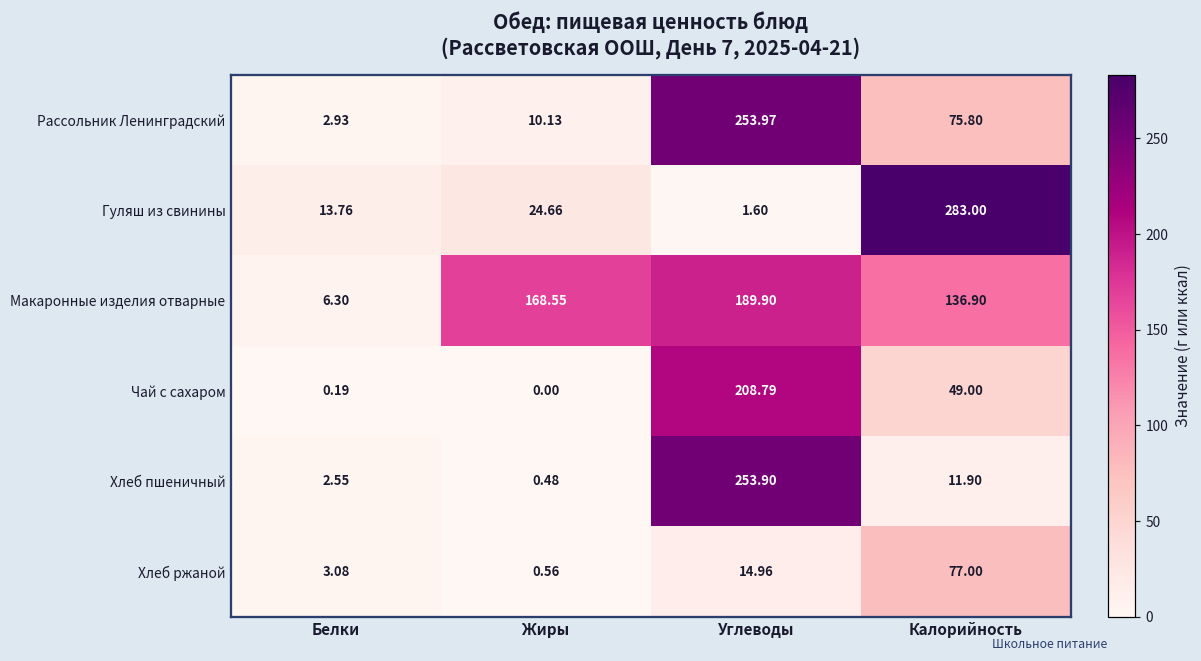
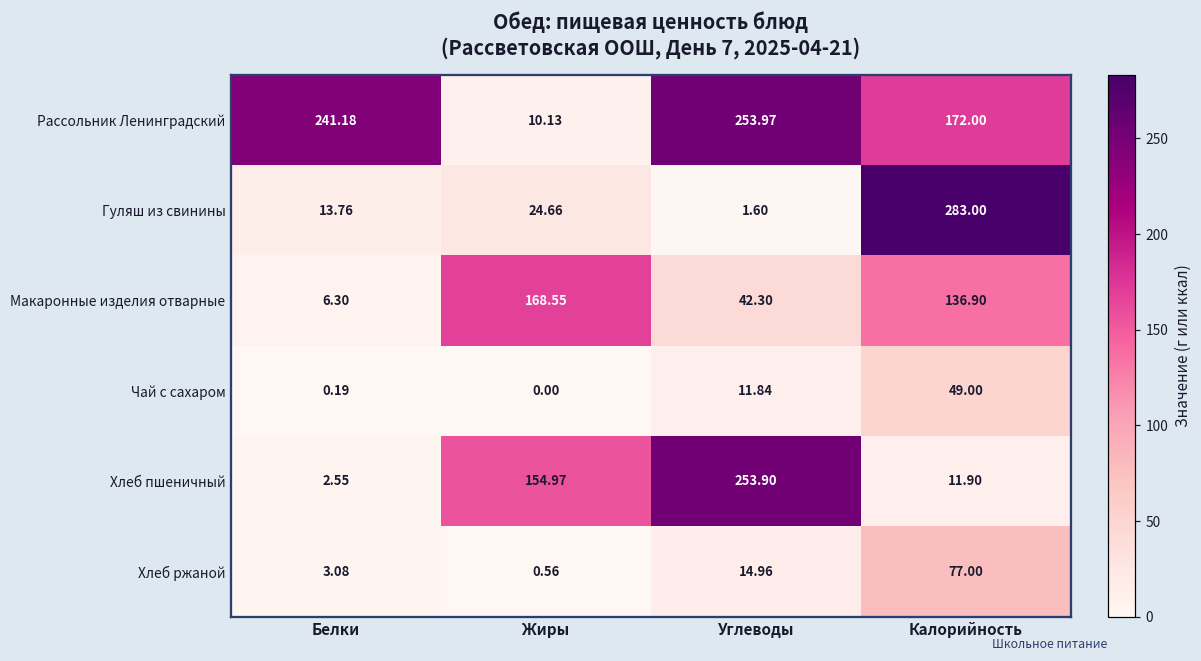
Рассольник Ленинградский, Белки: 2.93 -> 241.18
Рассольник Ленинградский, Калорийность: 75.80 -> 172.00
Макаронные изделия отварные, Углеводы: 189.90 -> 42.30
Чай с сахаром, Углеводы: 208.79 -> 11.84
Хлеб пшеничный, Жиры: 0.48 -> 154.97
